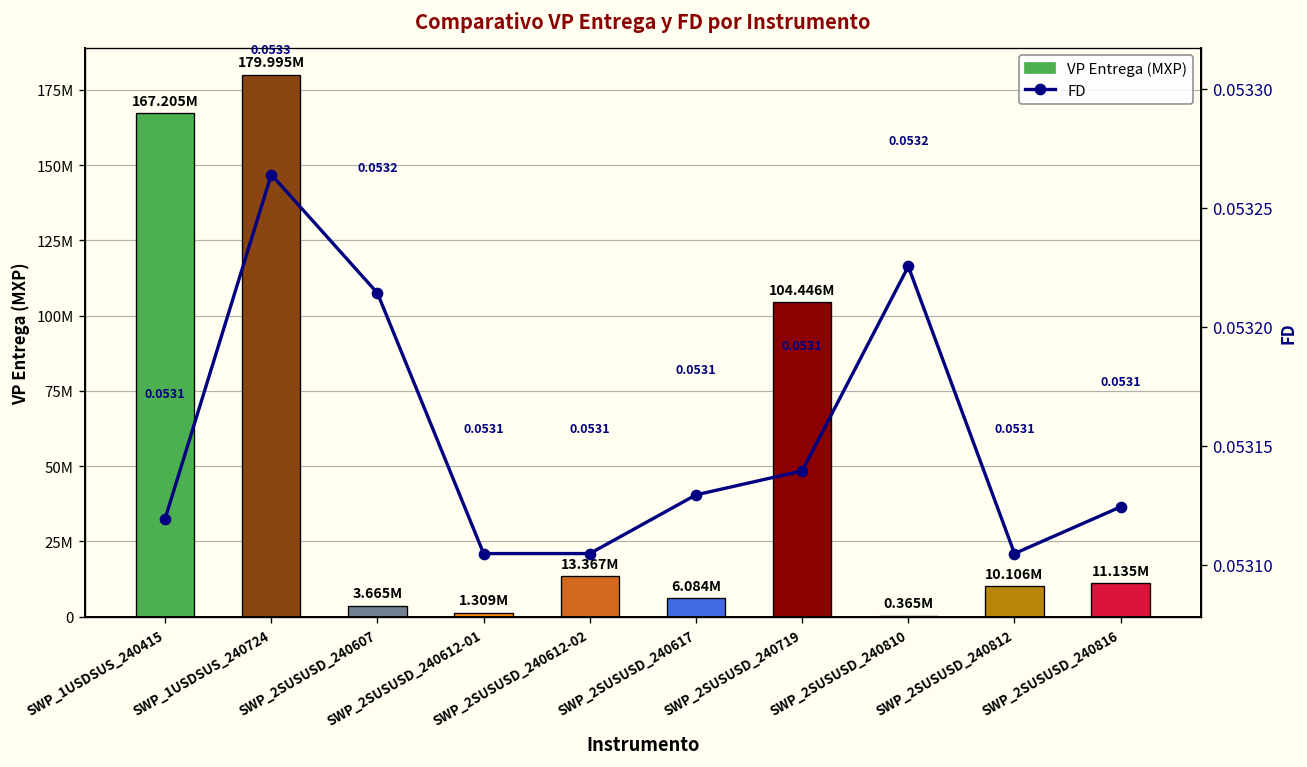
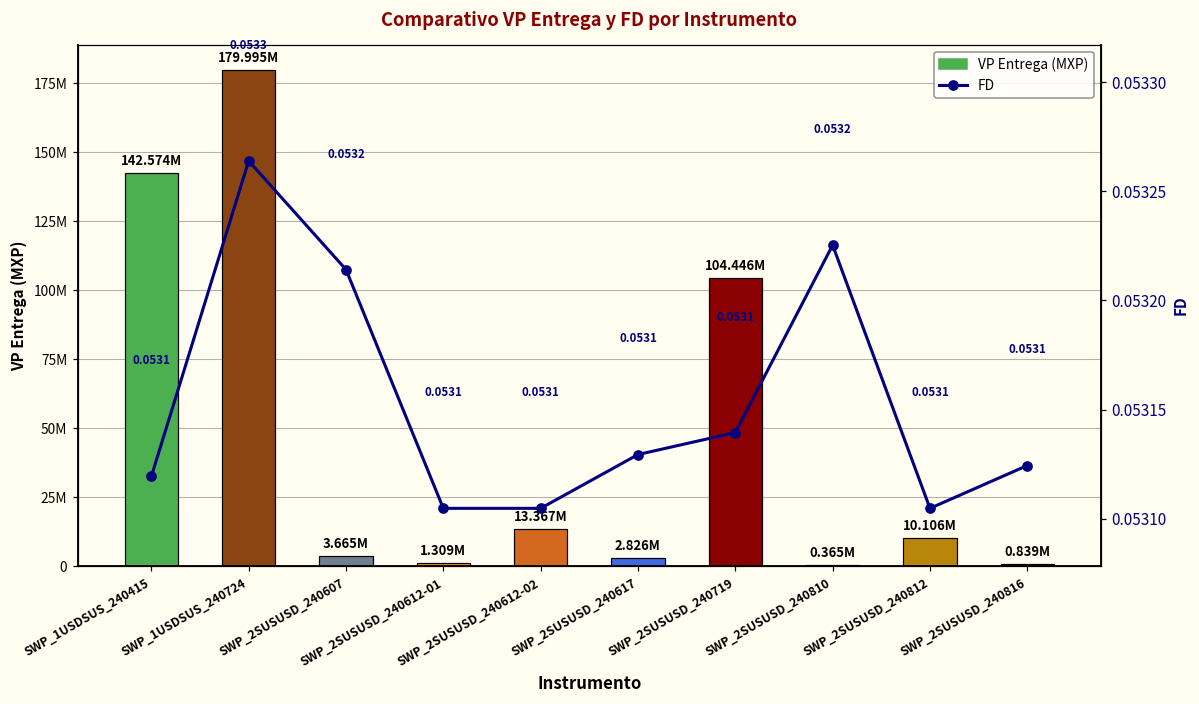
VP Entrega (MXP), SWP_1USDSUS_240415: 167.205M -> 142.574M
VP Entrega (MXP), SWP_2SUSUSD_240617: 6.084M -> 2.826M
VP Entrega (MXP), SWP_2SUSUSD_240816: 11.135M -> 0.839M
